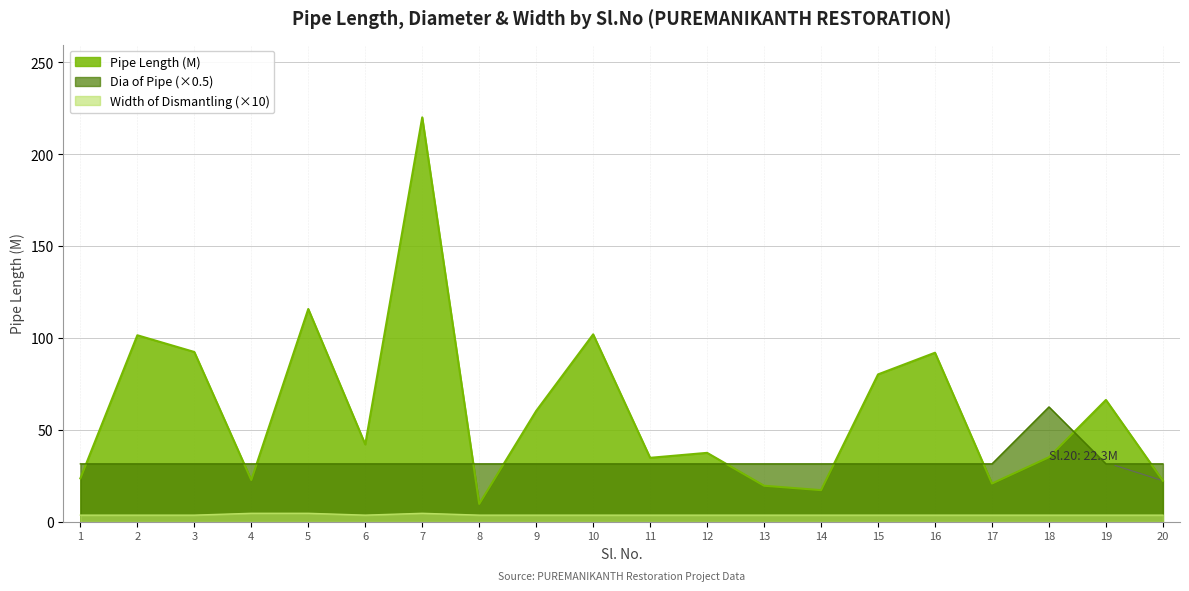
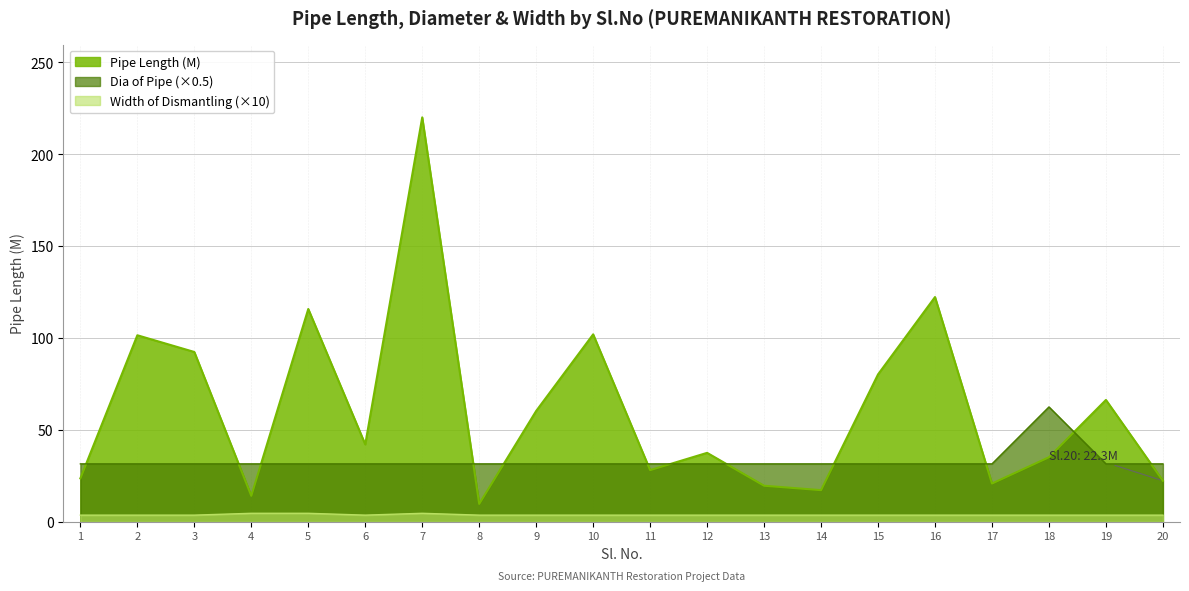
Pipe Length (M), 4: 23 -> 14
Pipe Length (M), 11: 35 -> 28
Pipe Length (M), 16: 92 -> 122
